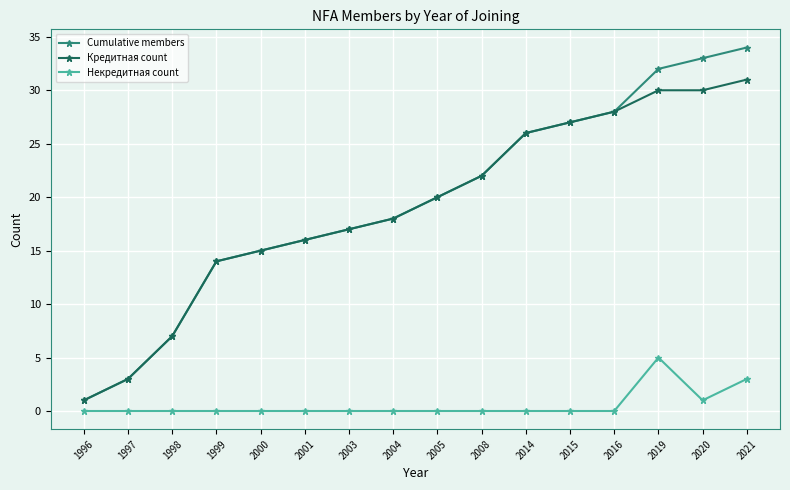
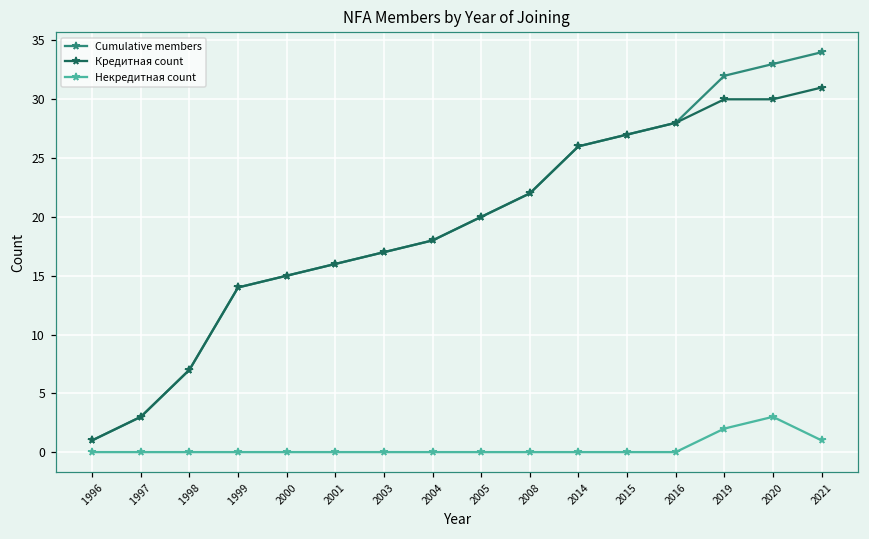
Некредитная count, 2019: 5 -> 2
Некредитная count, 2020: 1 -> 3
Некредитная count, 2021: 3 -> 1
